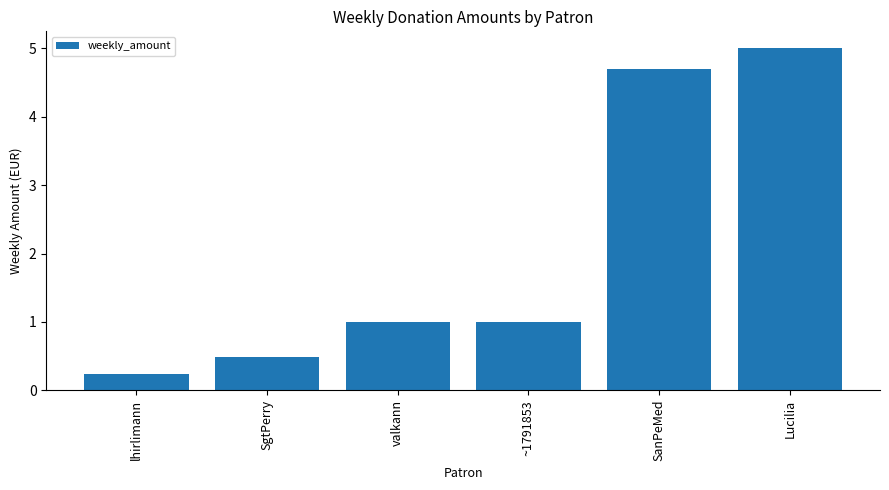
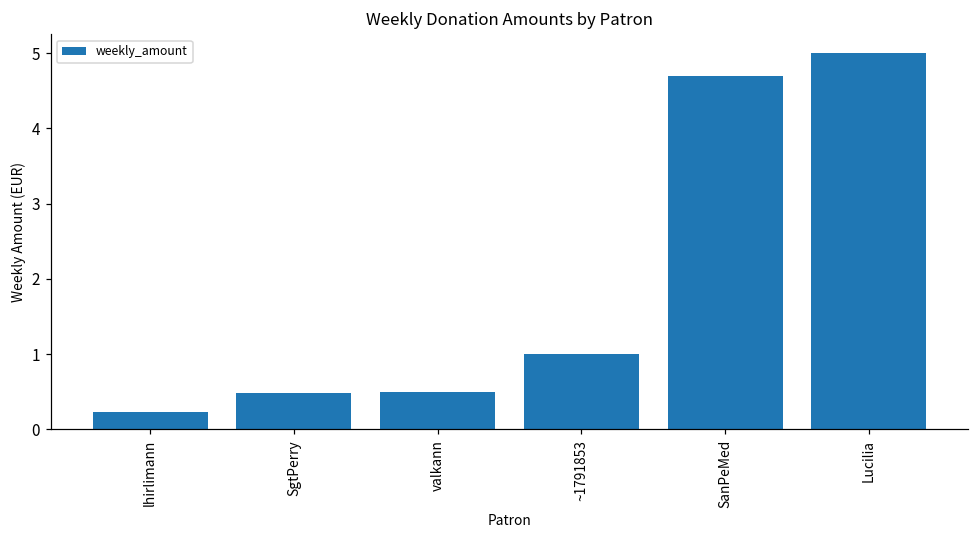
valkann: 1.0 -> 0.5
